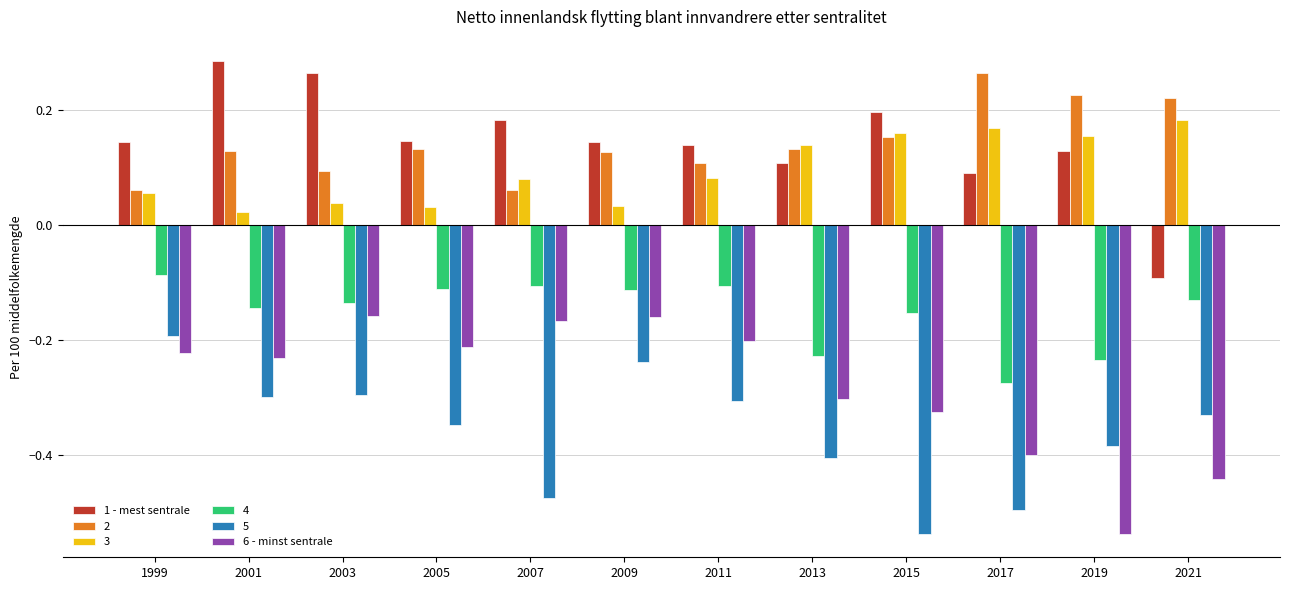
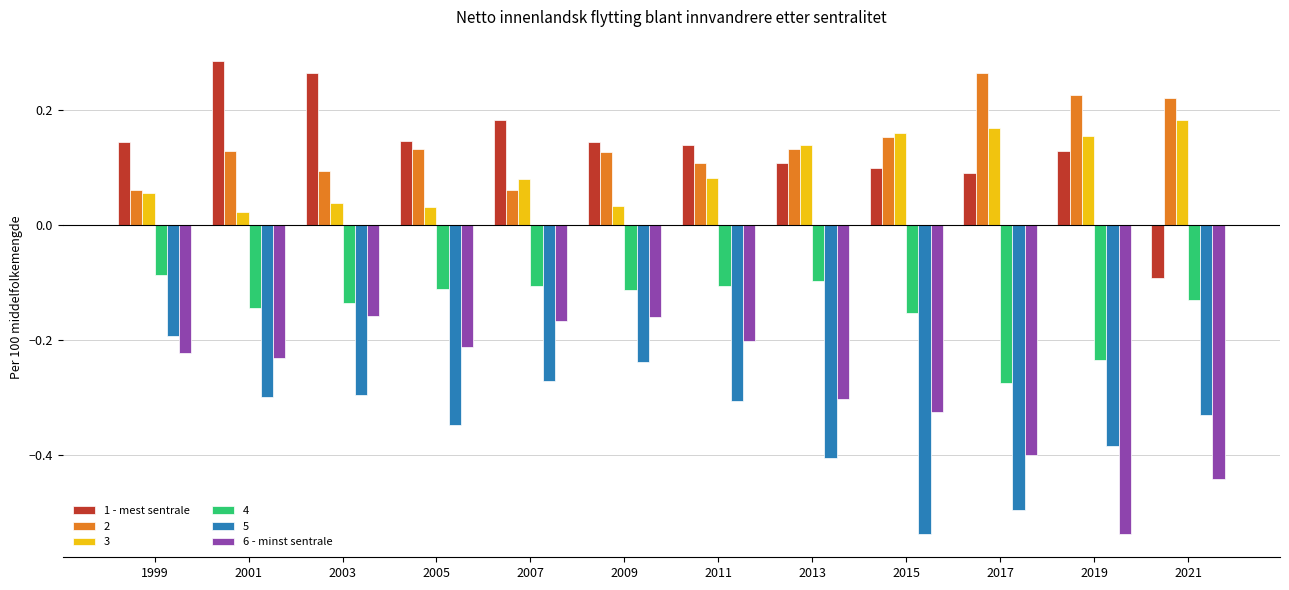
5, 2007: -0.48 -> -0.27
4, 2013: -0.23 -> -0.10
1 - mest sentrale, 2015: 0.20 -> 0.10
